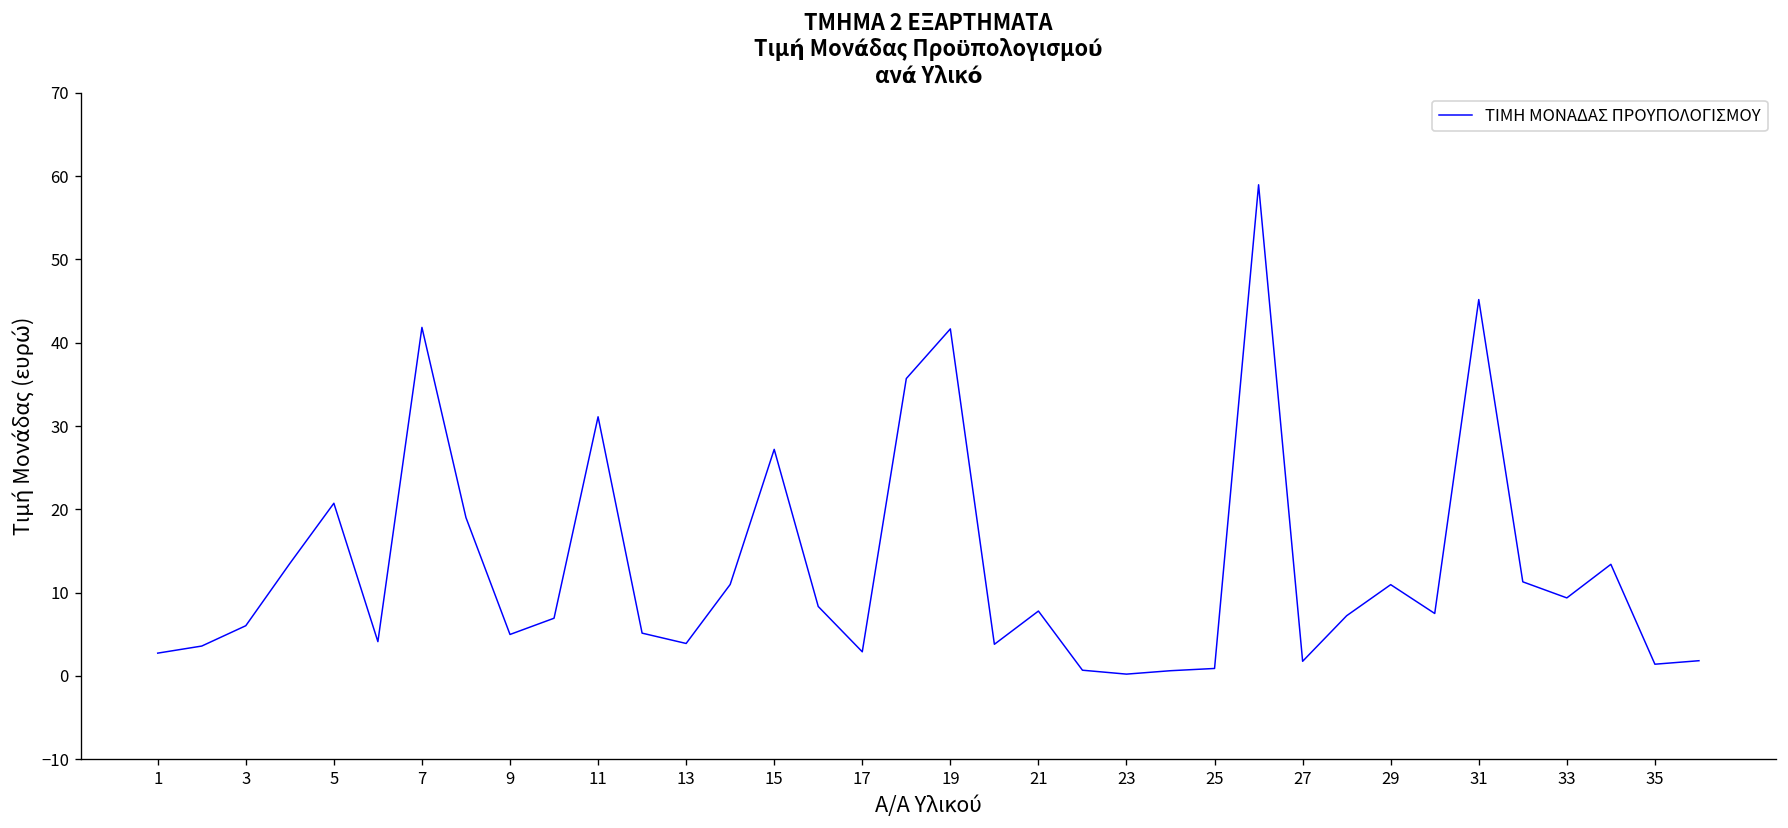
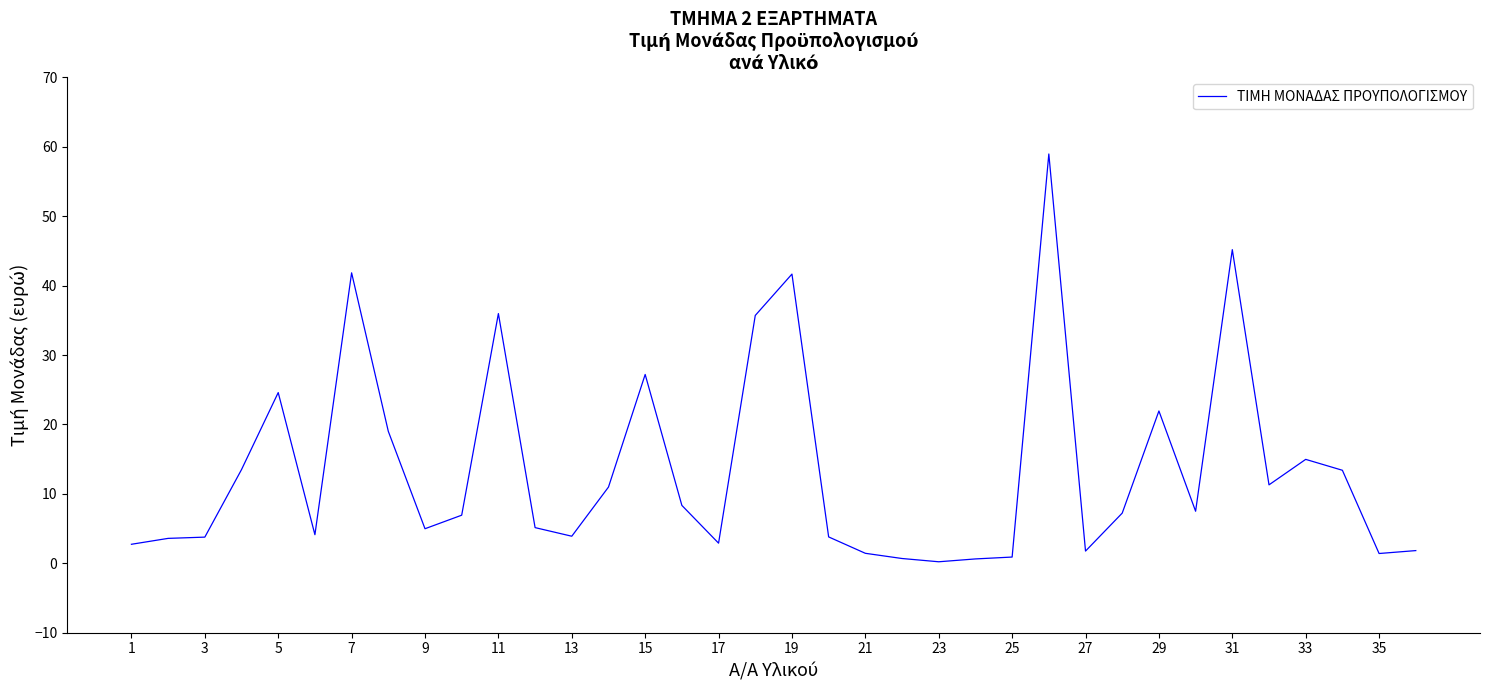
3: 6 -> 4
5: 21 -> 25
11: 31 -> 36
21: 8 -> 1
29: 11 -> 22
33: 9 -> 15
